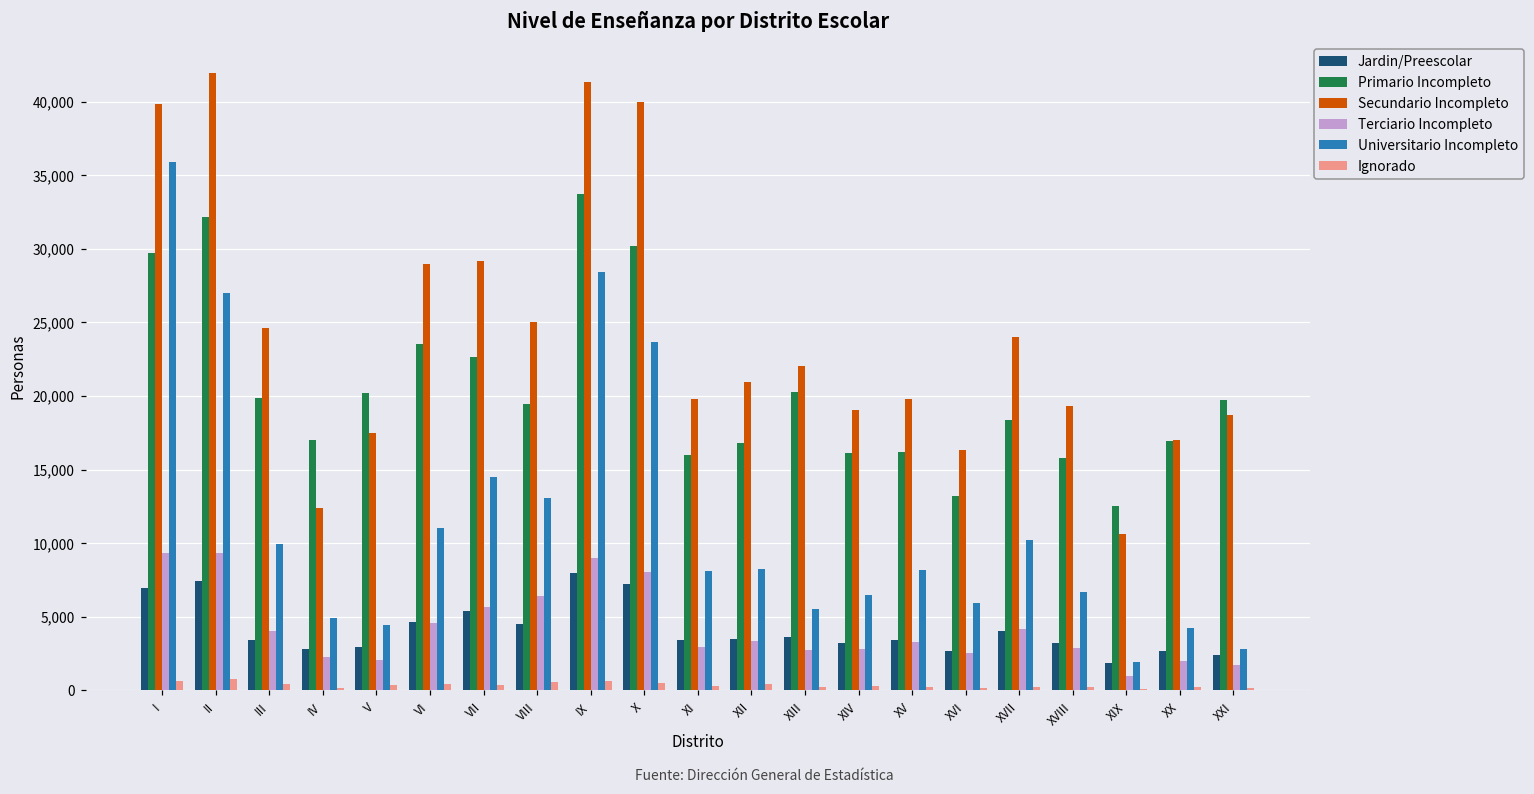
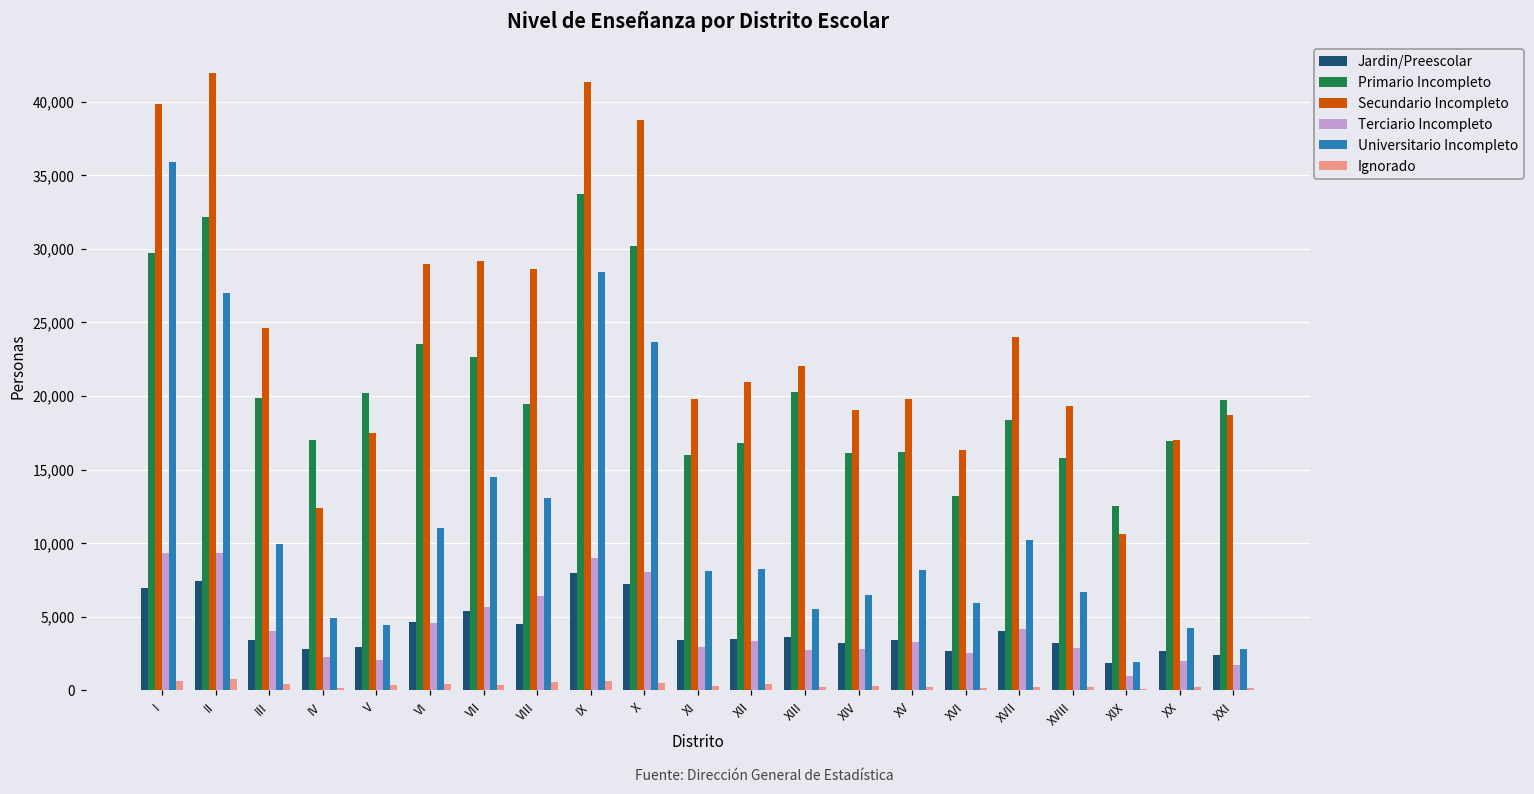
Secundario Incompleto, VIII: 25,000 -> 28,700
Secundario Incompleto, X: 40,000 -> 38,700
